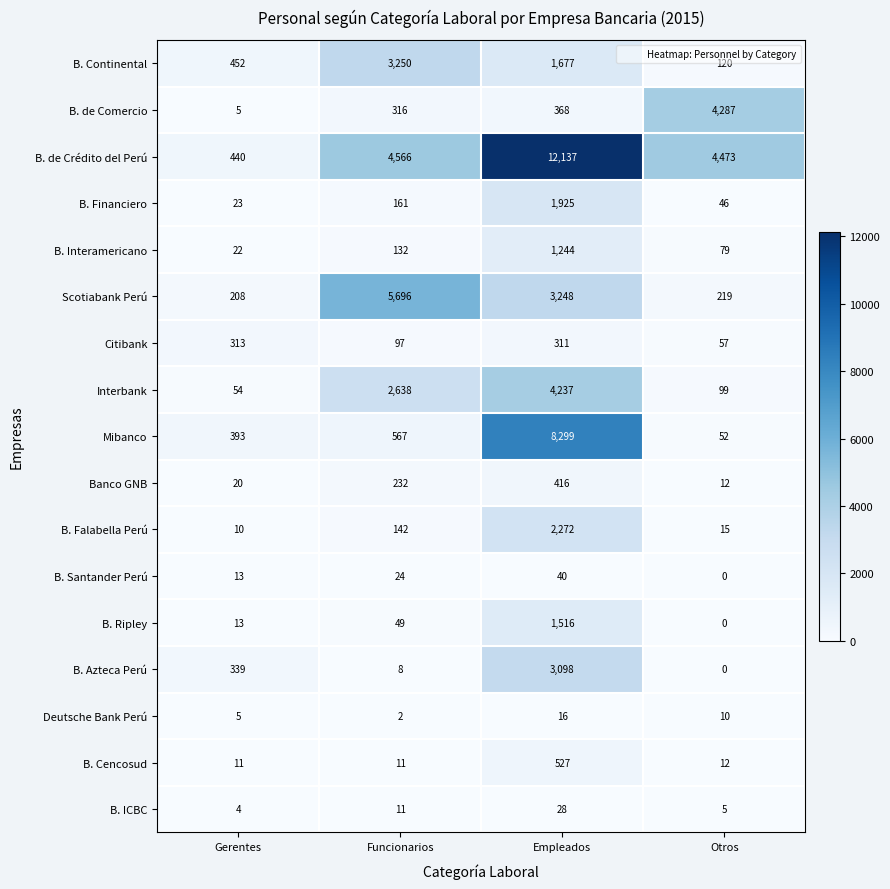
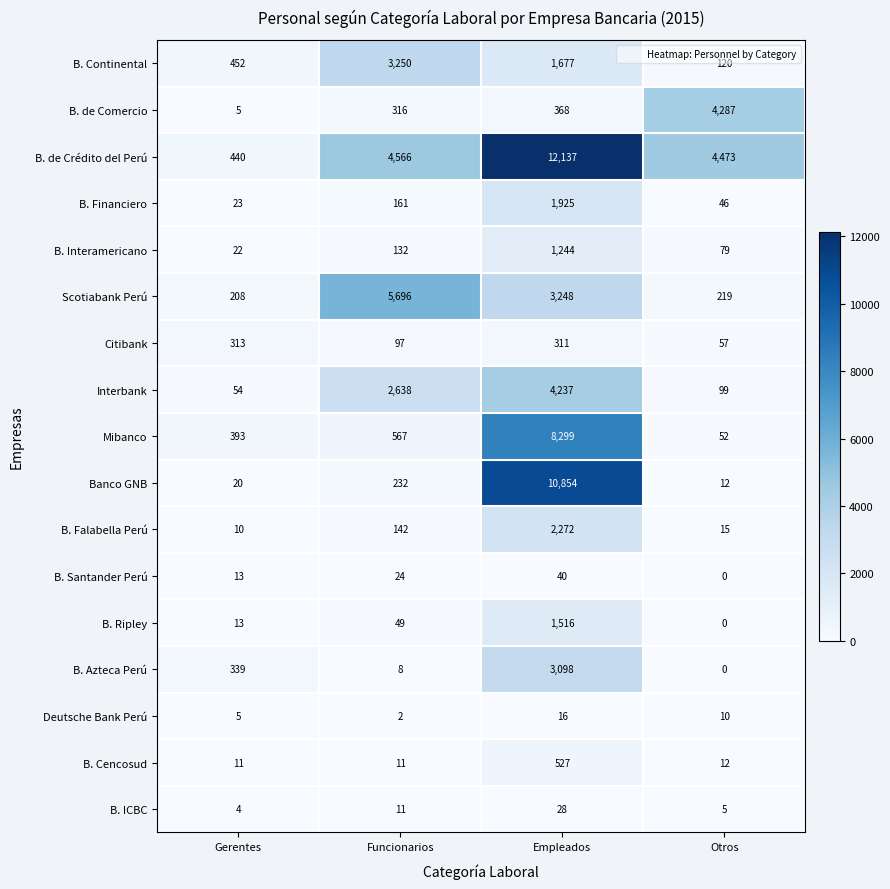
Banco GNB, Empleados: 416 -> 10,854
